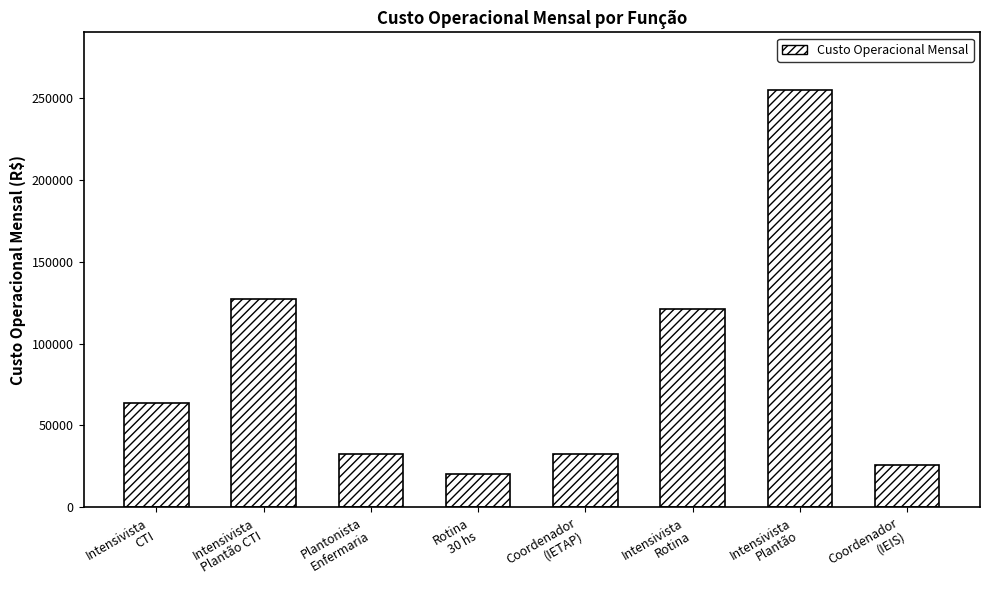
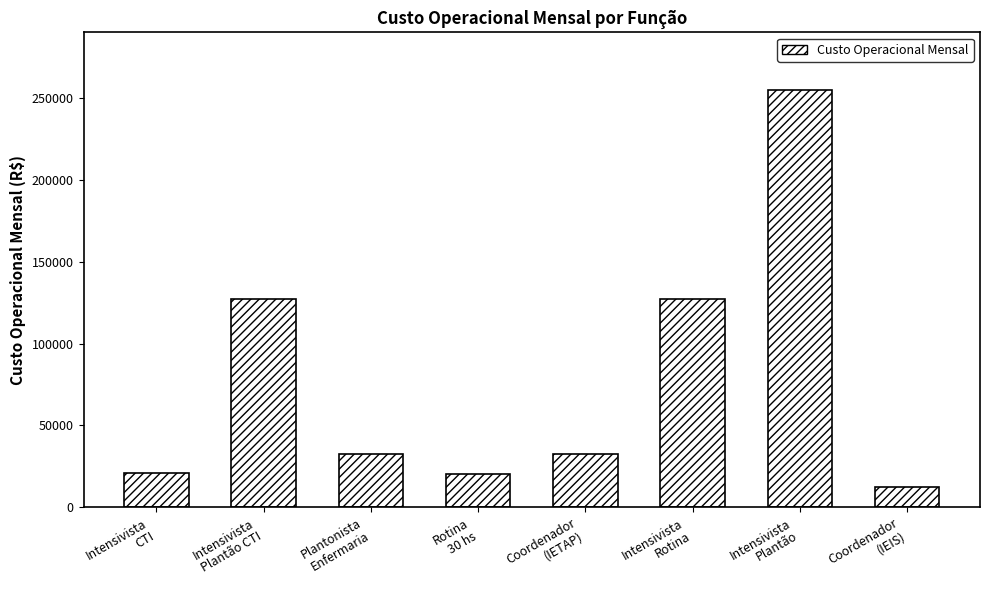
Intensivista CTI: 64000 -> 21000
Intensivista Rotina: 121000 -> 127000
Coordenador (IEIS): 26000 -> 12000
